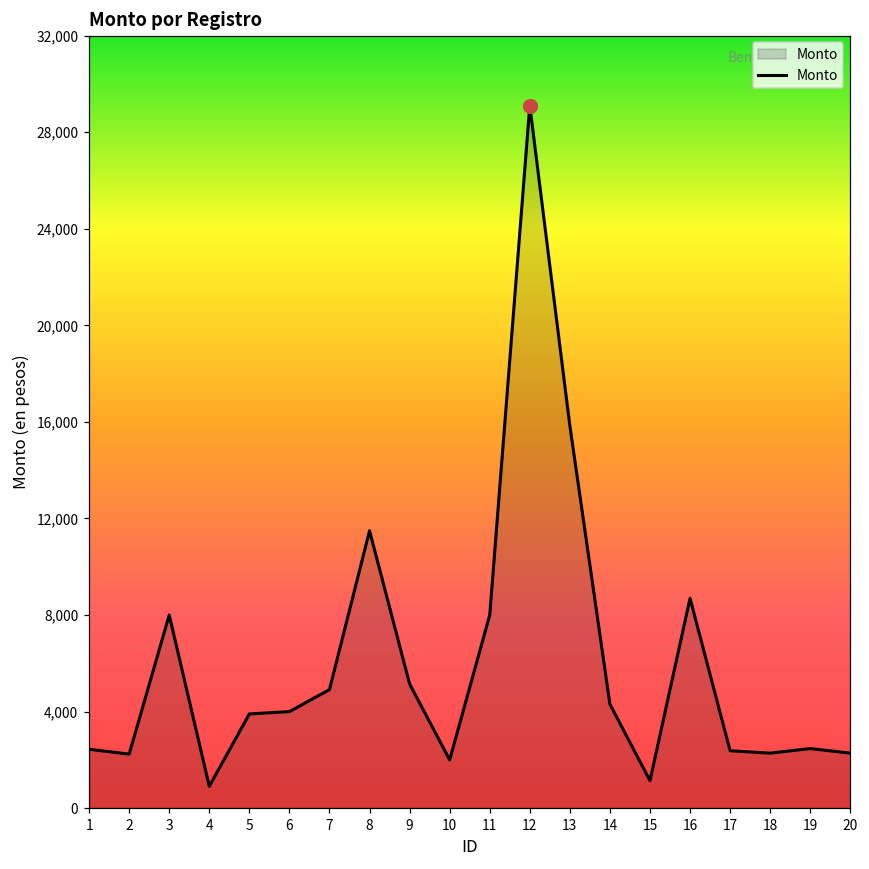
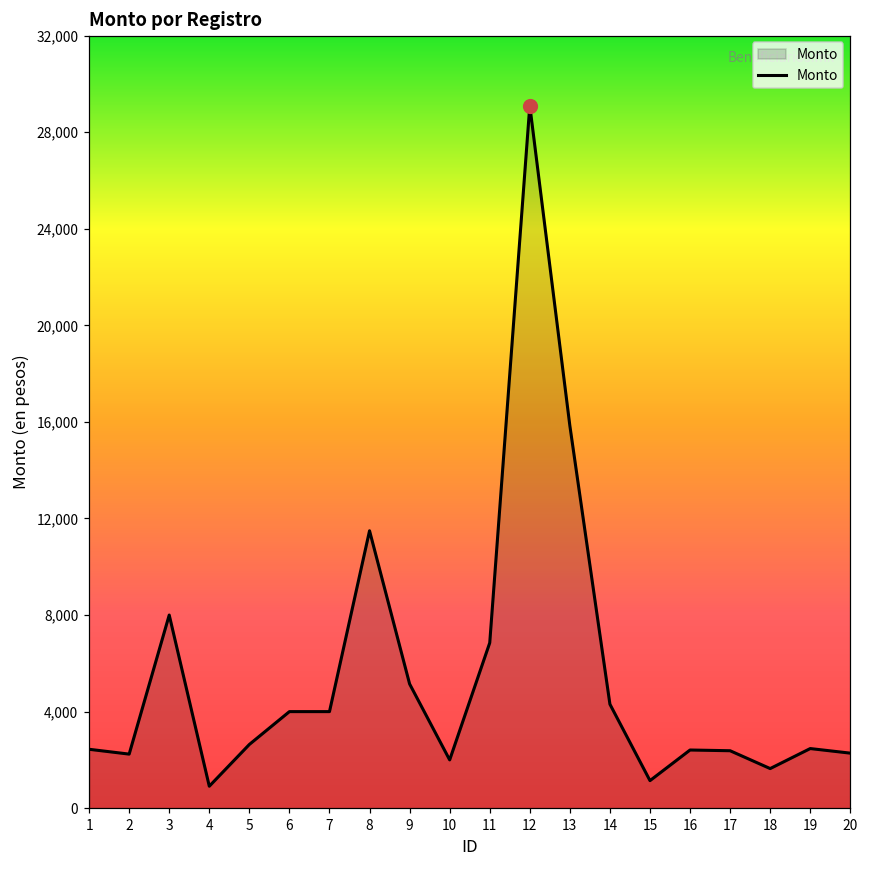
Monto, 5: 3,900 -> 2,600
Monto, 7: 4,900 -> 4,000
Monto, 11: 8,000 -> 6,800
Monto, 16: 8,700 -> 2,400
Monto, 18: 2,300 -> 1,600
